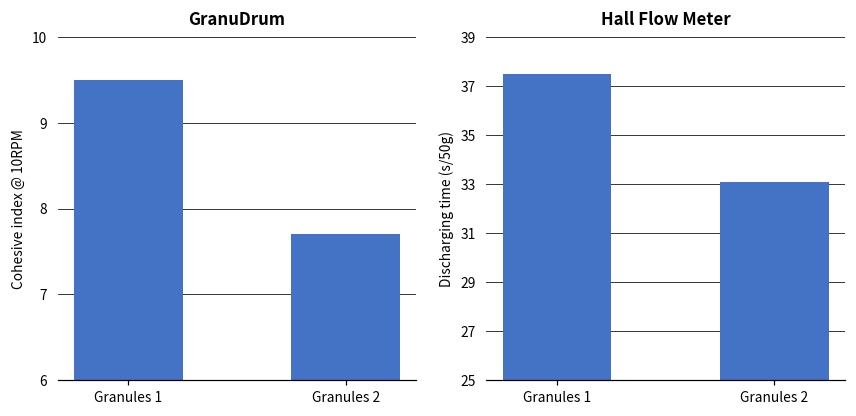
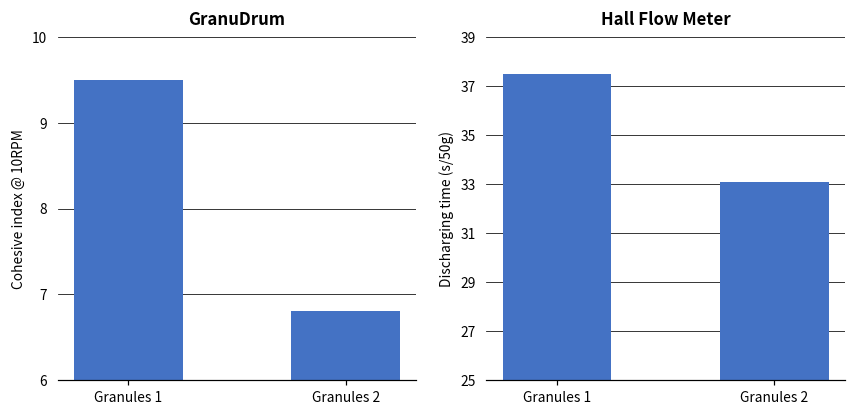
GranuDrum, Granules 2: 7.7 -> 6.8
